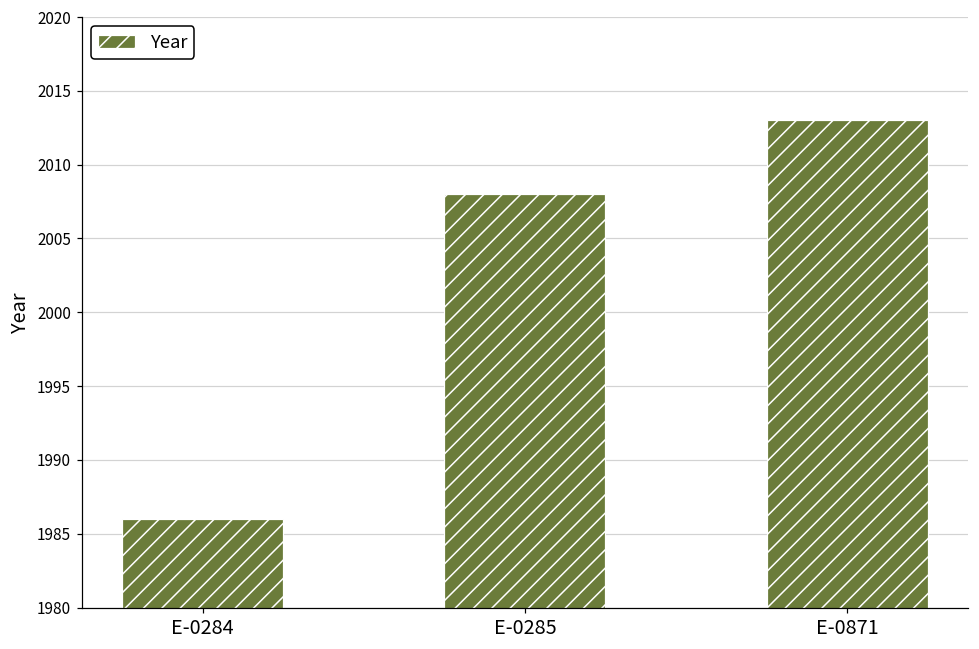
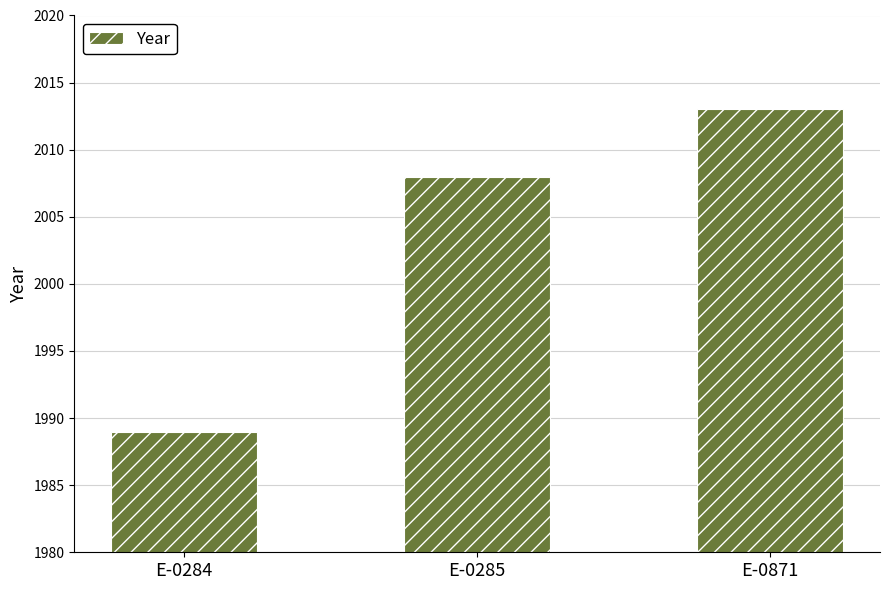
E-0284: 1986 -> 1989
